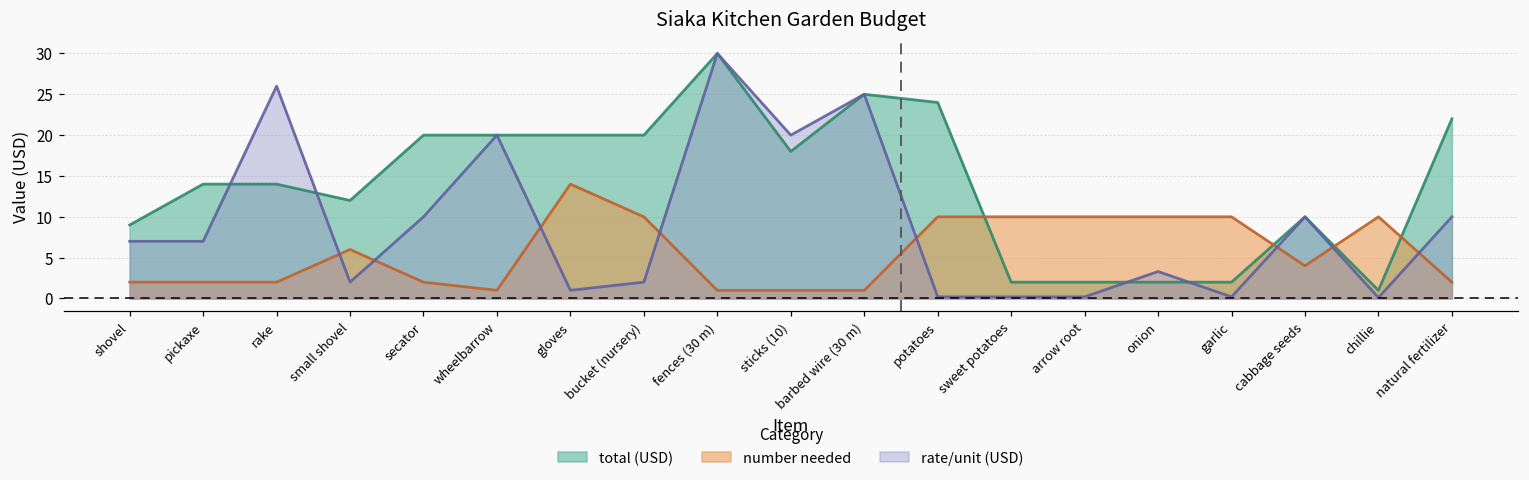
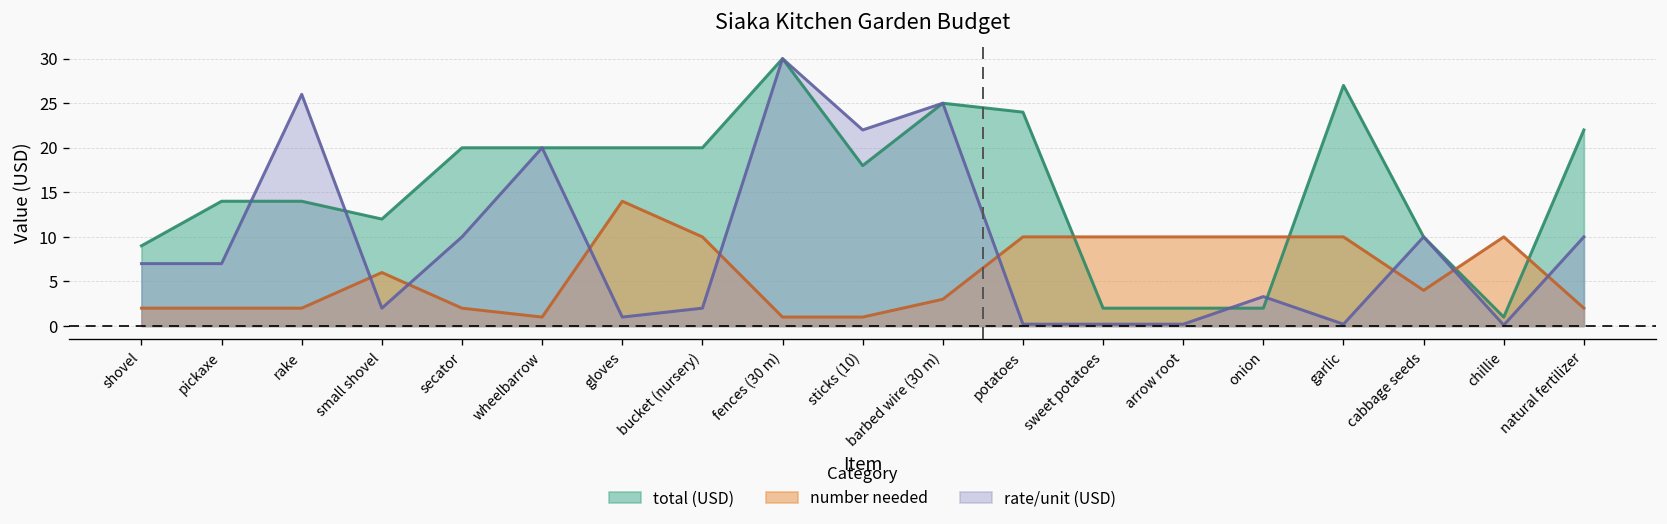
rate/unit (USD), sticks (10): 20 -> 22
number needed, barbed wire (30 m): 1 -> 3
total (USD), garlic: 2 -> 27
